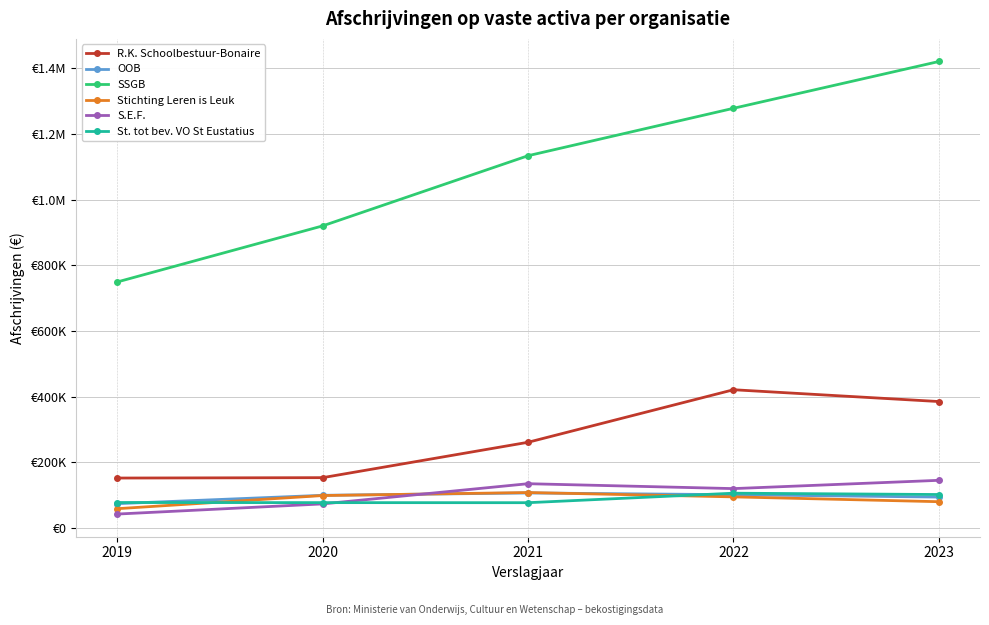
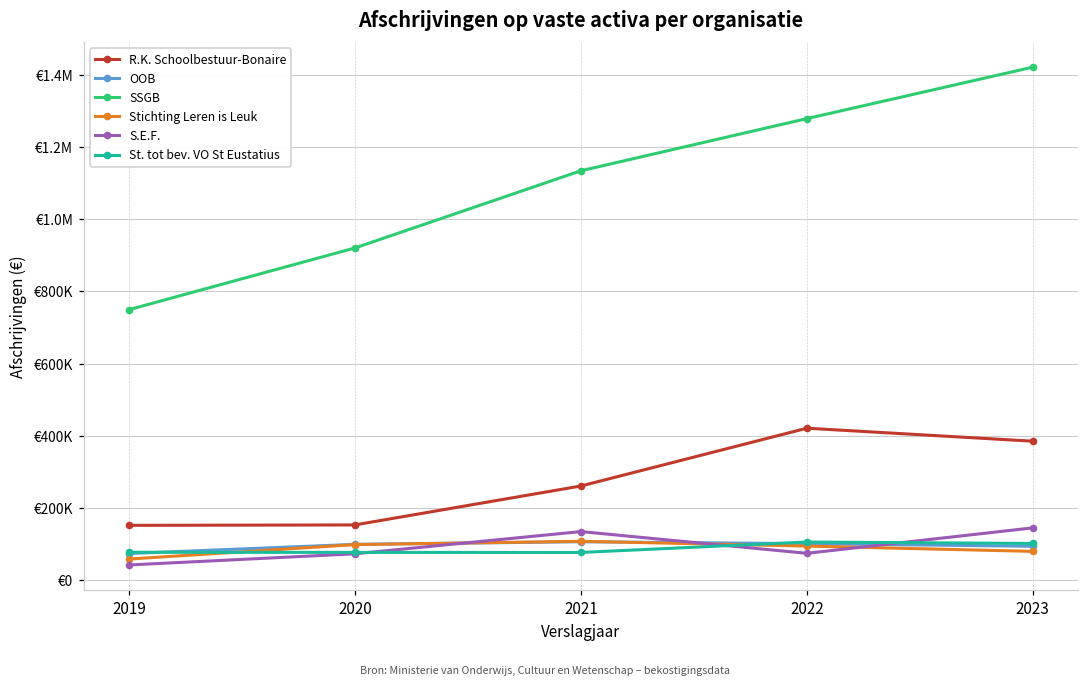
S.E.F., 2022: €120000 -> €70000
